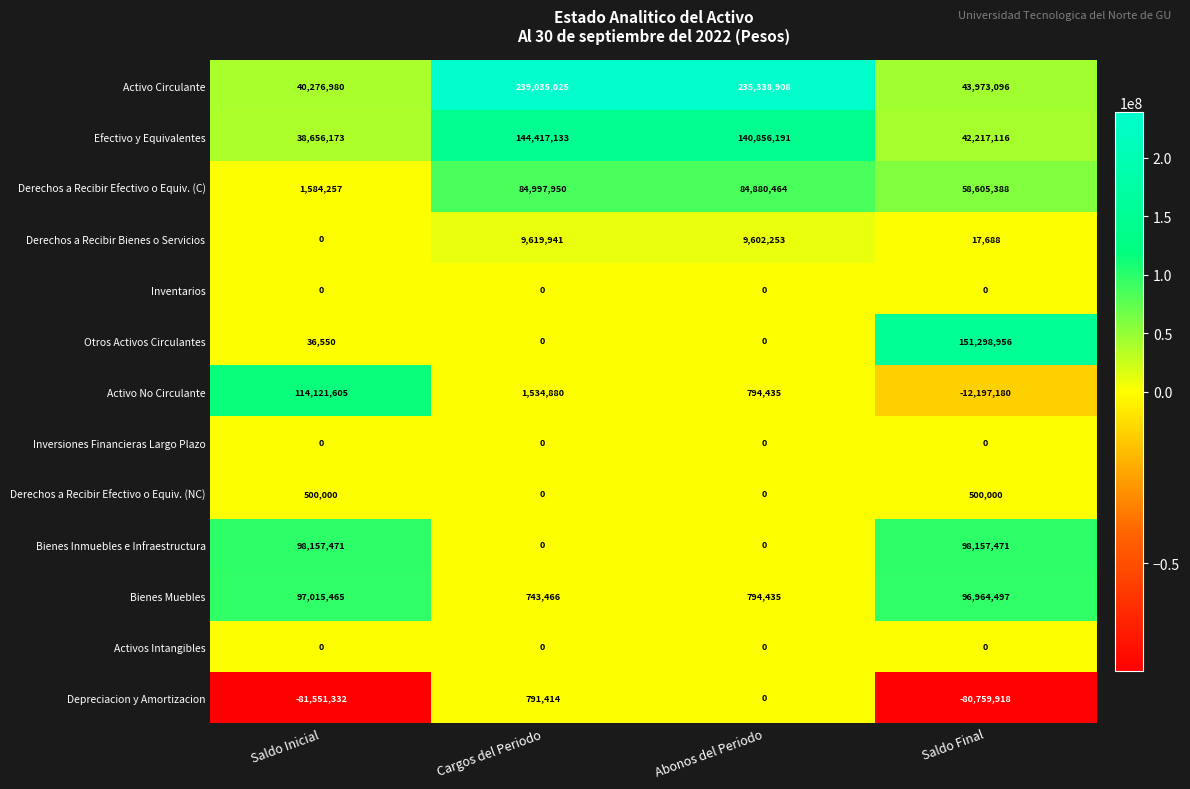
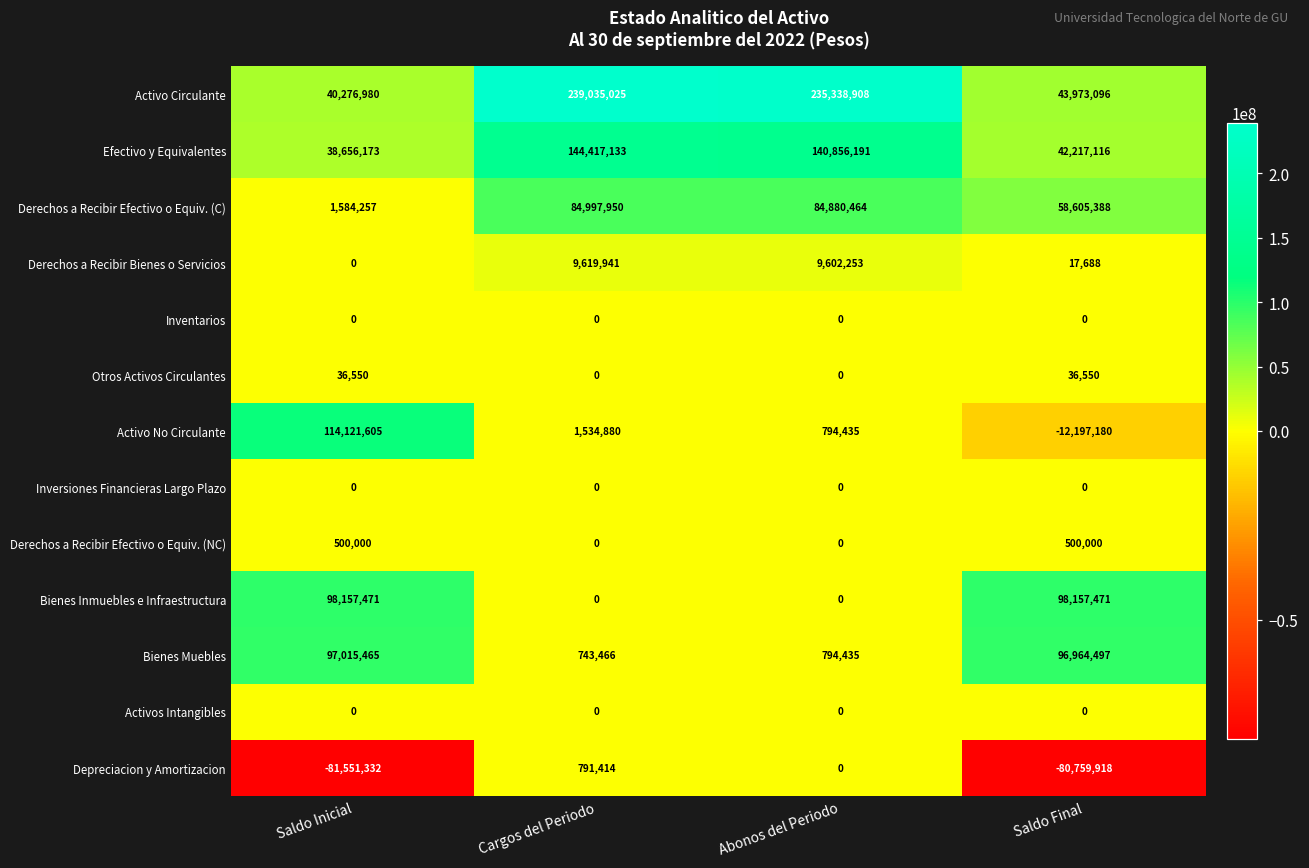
Otros Activos Circulantes, Saldo Final: 151,298,956 -> 36,550
